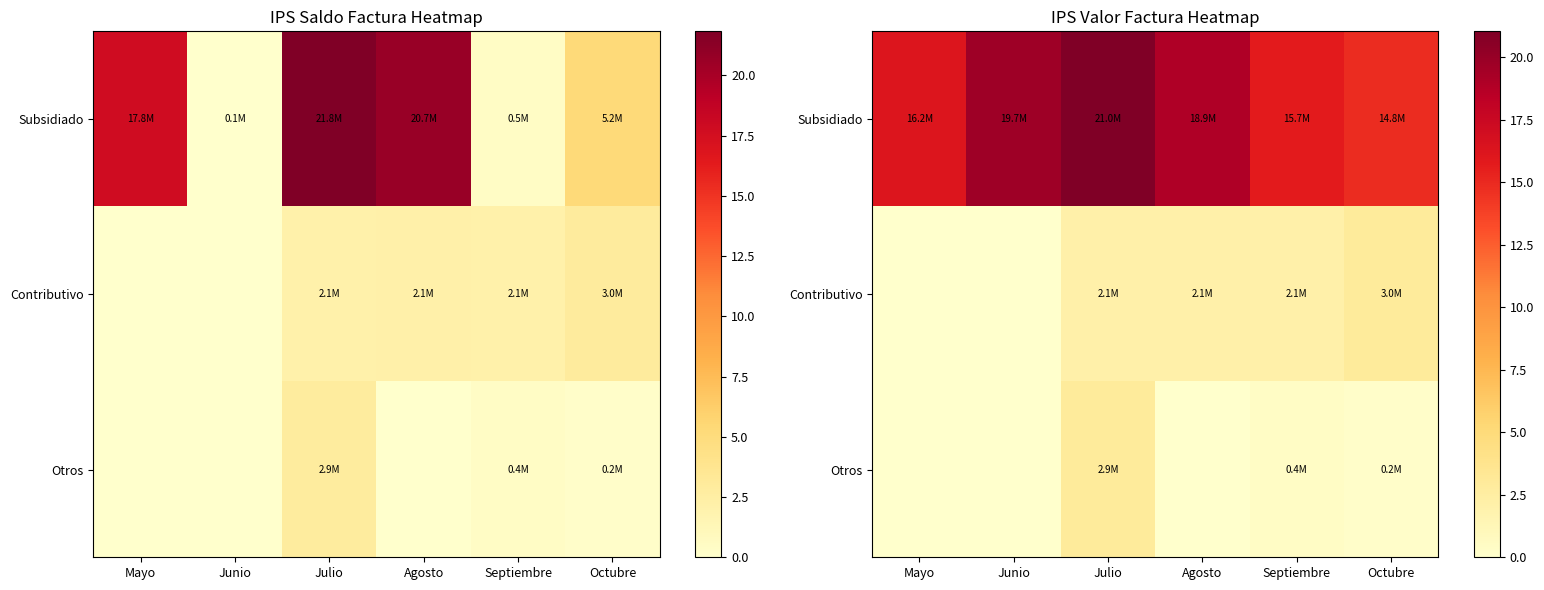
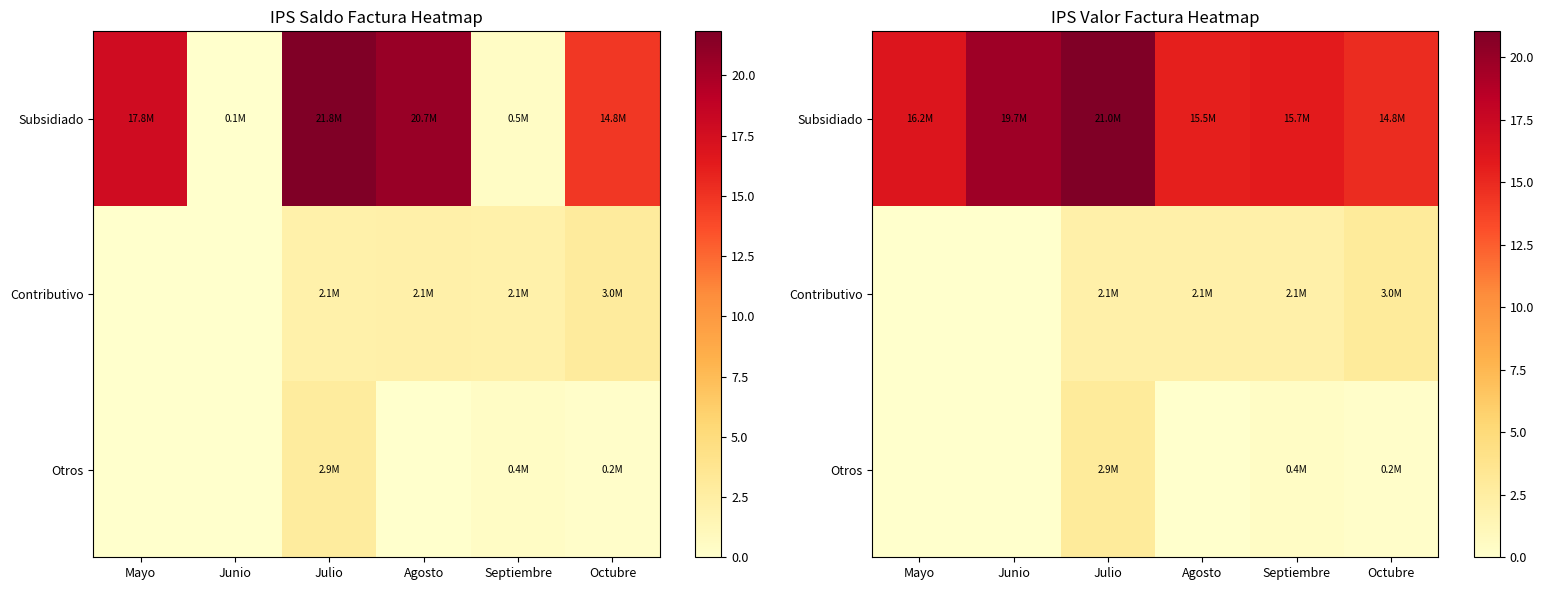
IPS Saldo Factura Heatmap, Subsidiado, Octubre: 5.2M -> 14.8M
IPS Valor Factura Heatmap, Subsidiado, Agosto: 18.9M -> 15.5M
